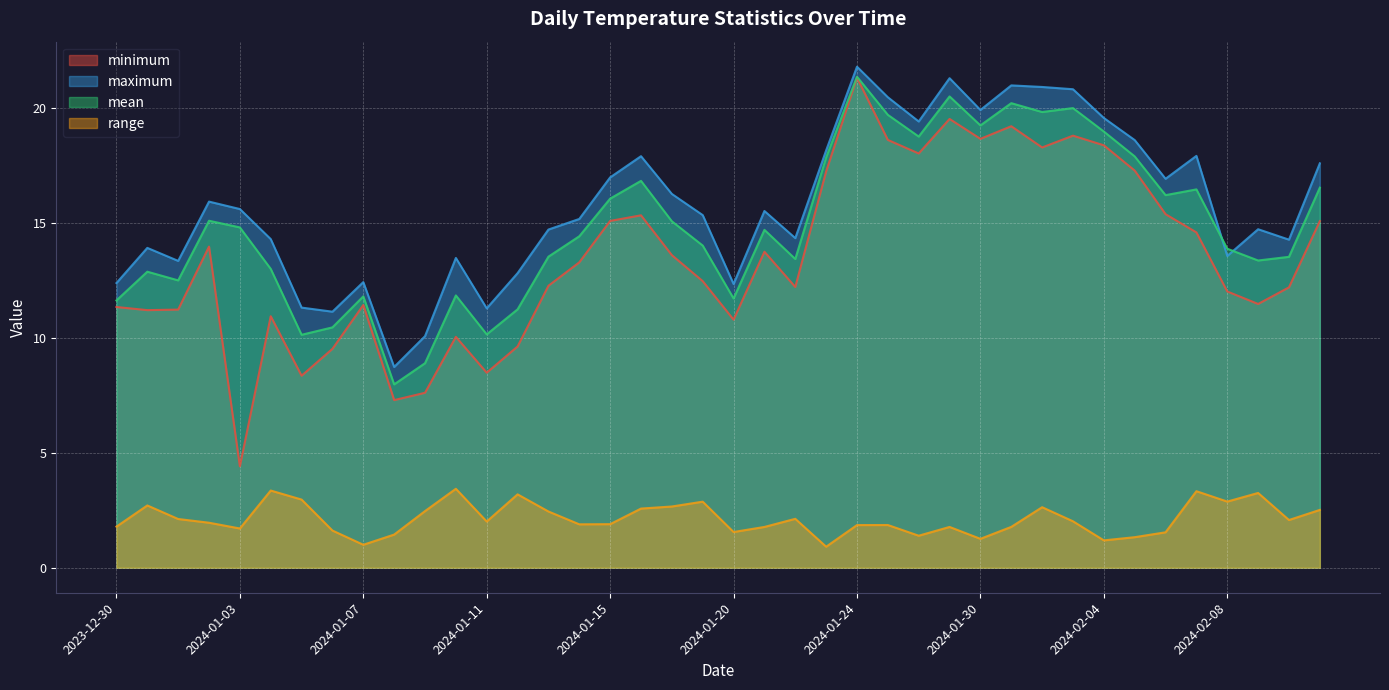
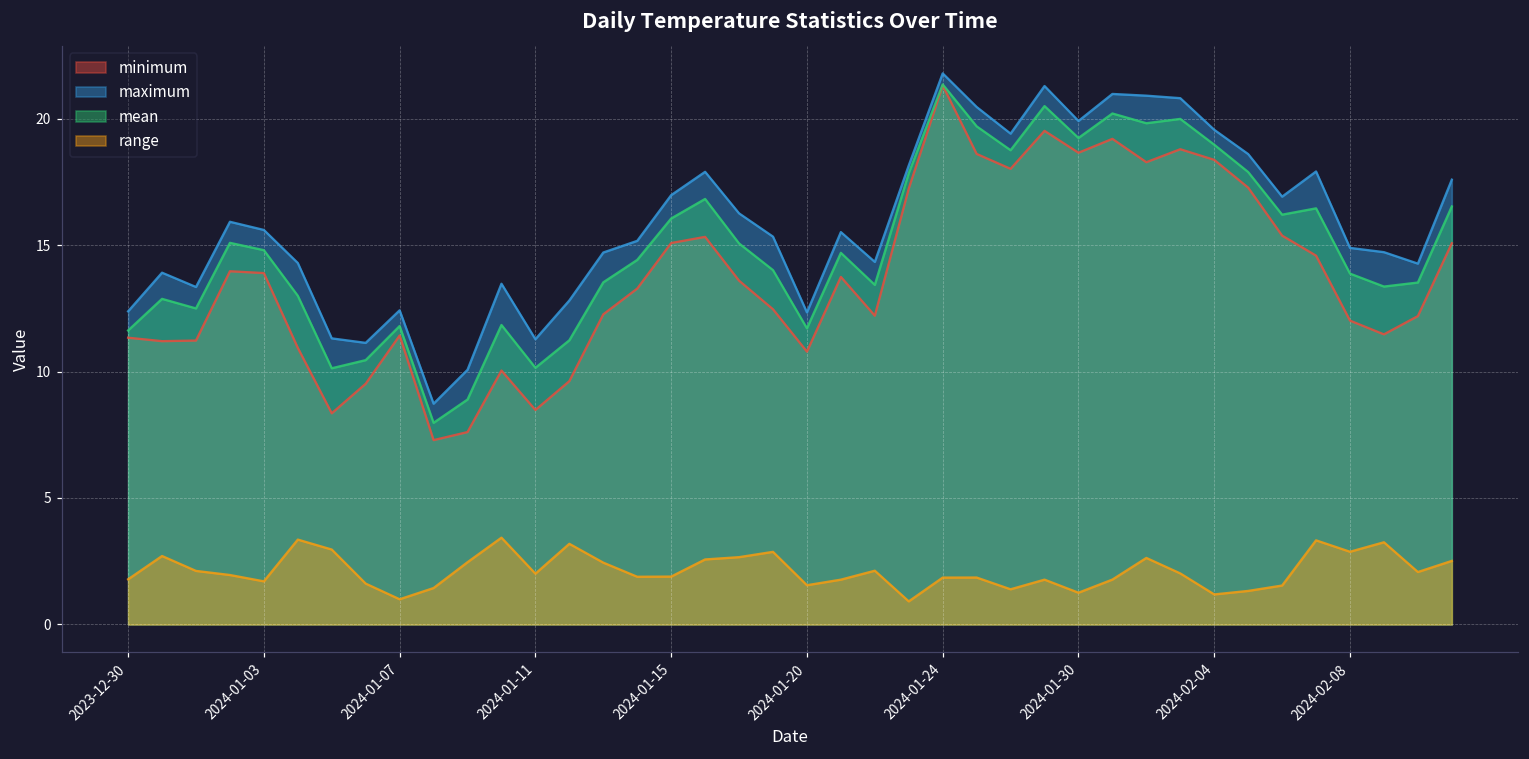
minimum, 2024-01-03: 4.4 -> 13.9
maximum, 2024-02-08: 13.6 -> 14.9
